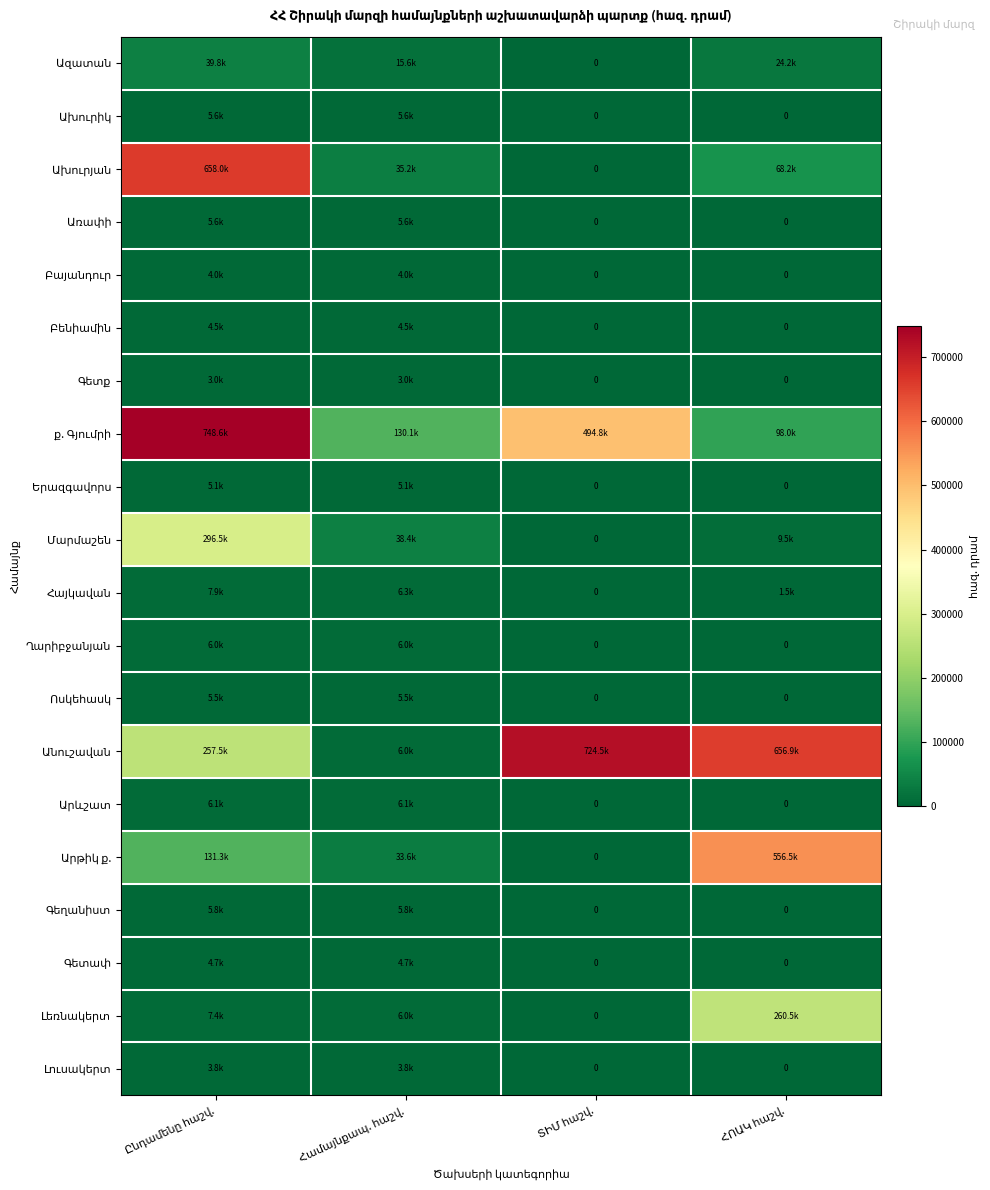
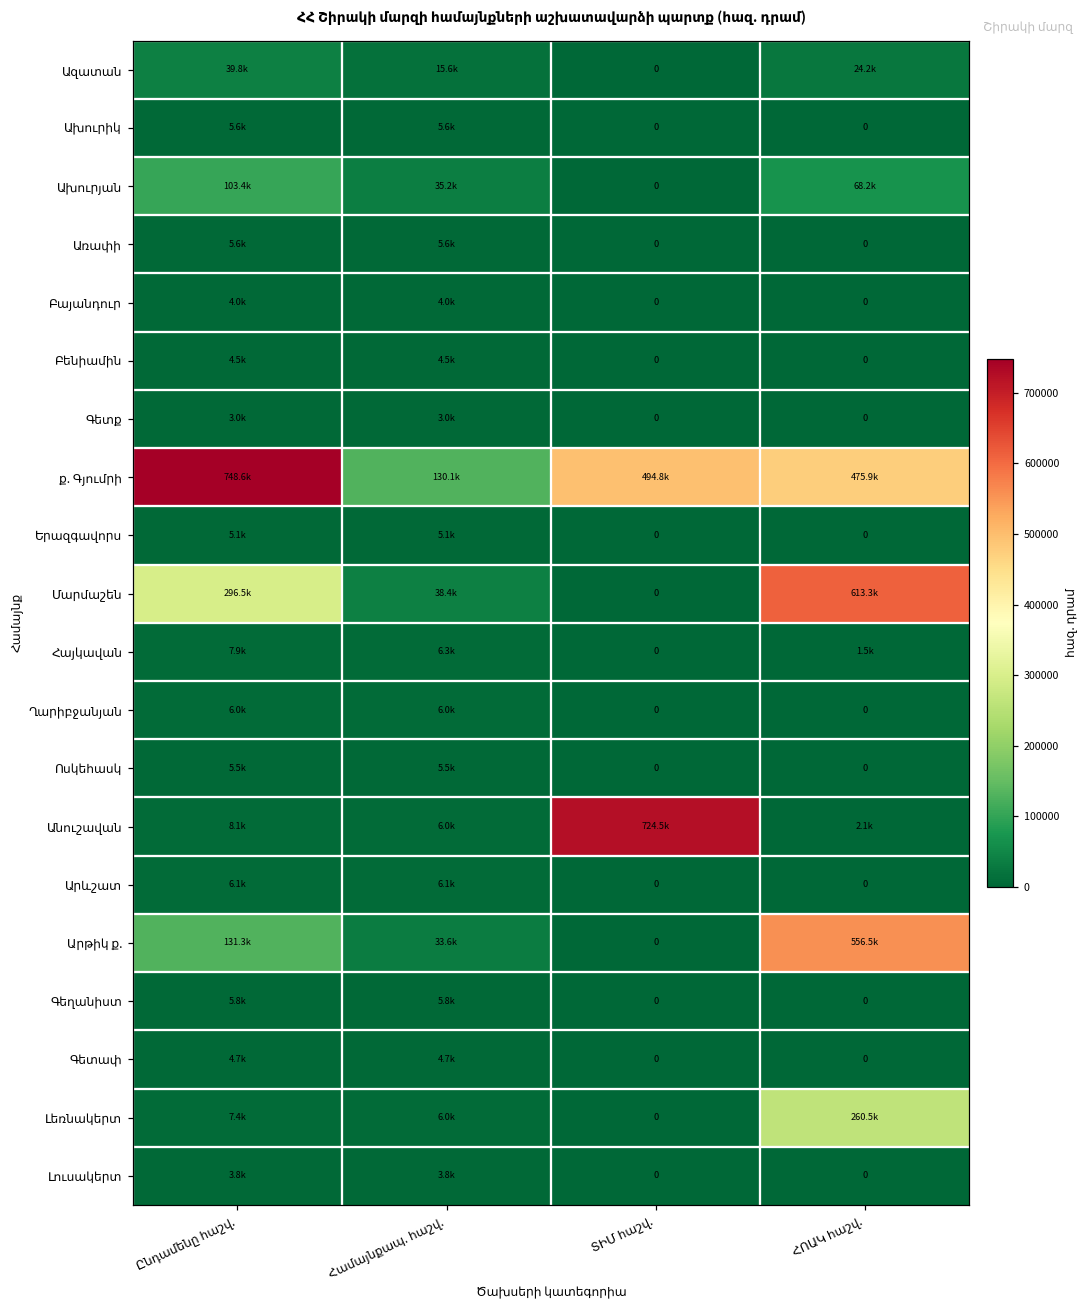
Ախուրյան, Ընդամենը հաշվ.: 658.0k -> 103.4k
ք. Գյումրի, ՀՈԱԿ հաշվ.: 98.0k -> 475.9k
Մարմաշեն, ՀՈԱԿ հաշվ.: 9.5k -> 613.3k
Անուշավան, Ընդամենը հաշվ.: 257.5k -> 8.1k
Անուշավան, ՀՈԱԿ հաշվ.: 656.9k -> 2.1k
